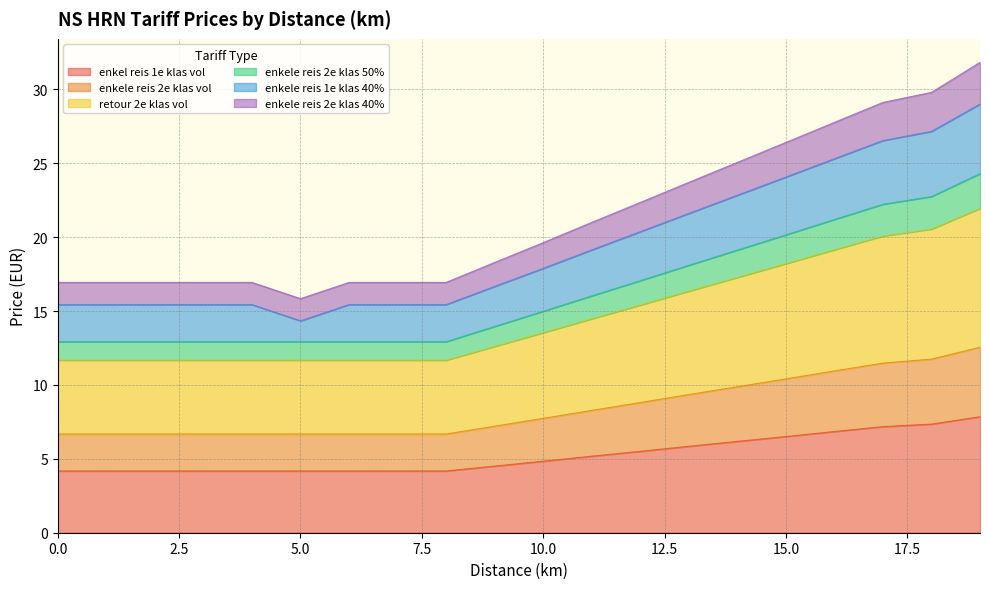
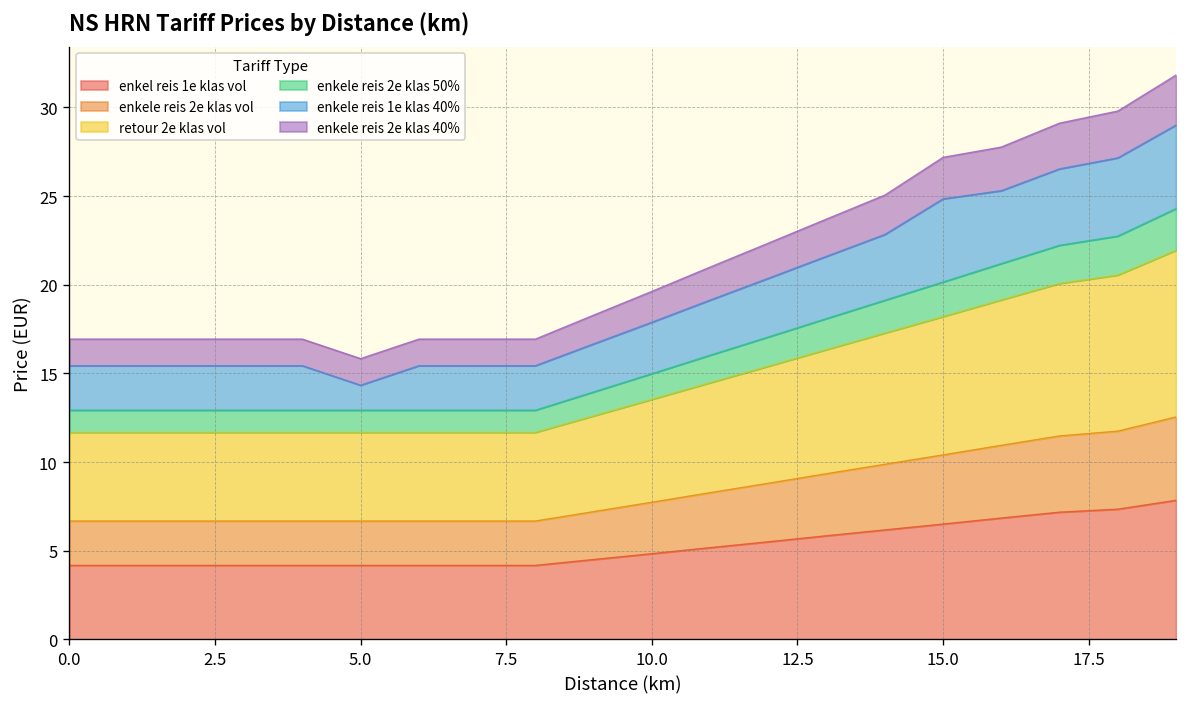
enkele reis 1e klas 40%, 15.0: 3.9 -> 4.7
